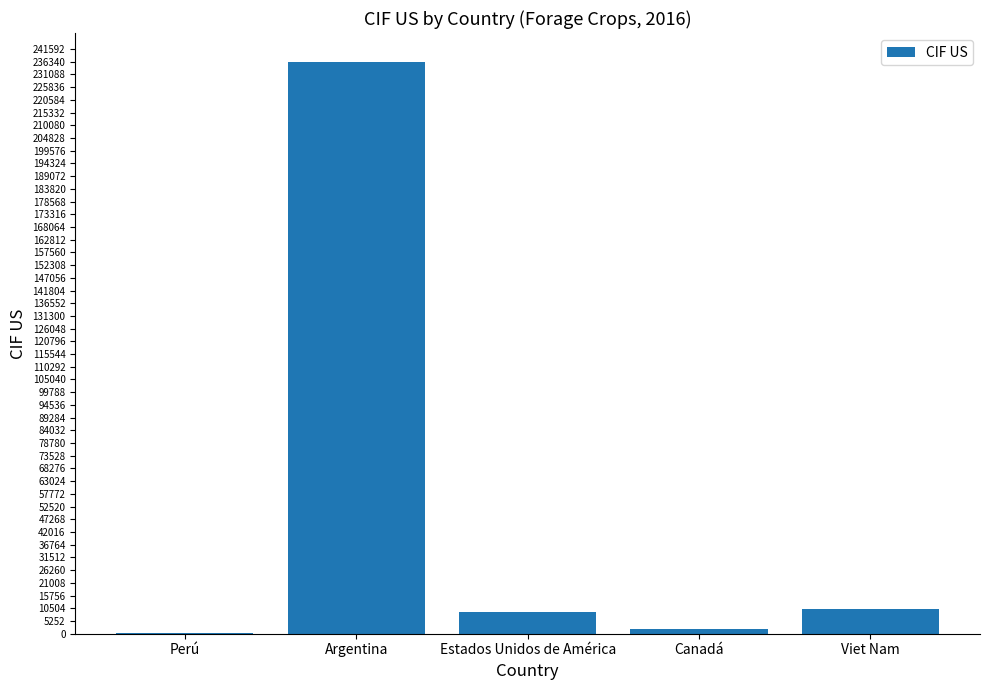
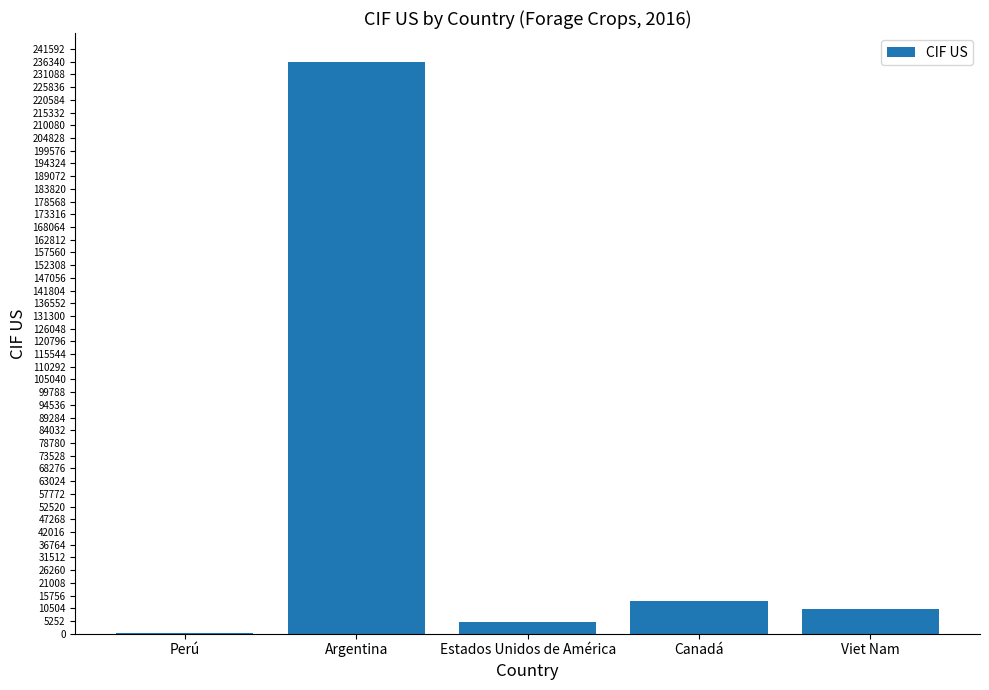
Estados Unidos de América: 9000 -> 5000
Canadá: 2000 -> 13000
